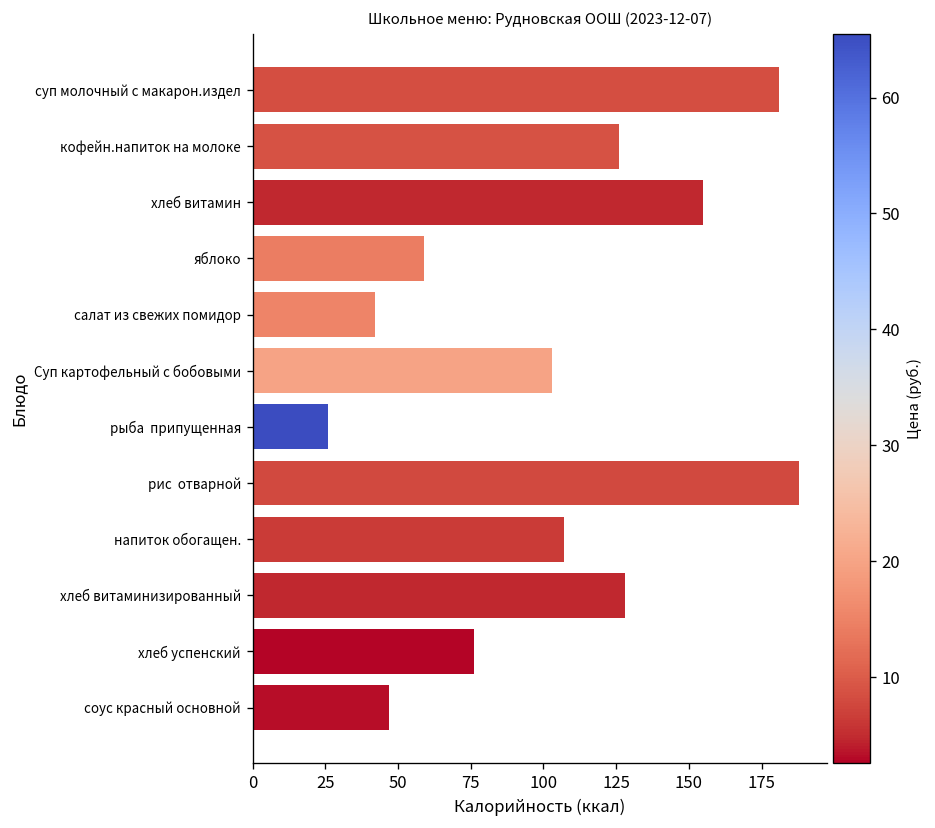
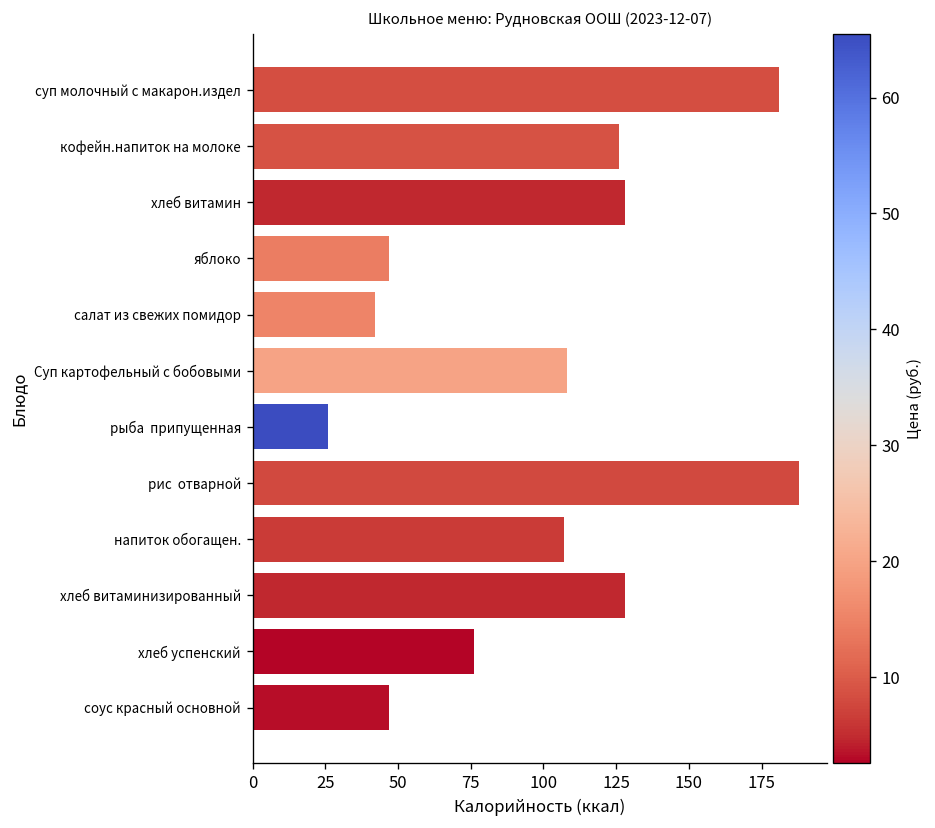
хлеб витамин: 155 -> 128
яблоко: 59 -> 47
Суп картофельный с бобовыми: 103 -> 108
